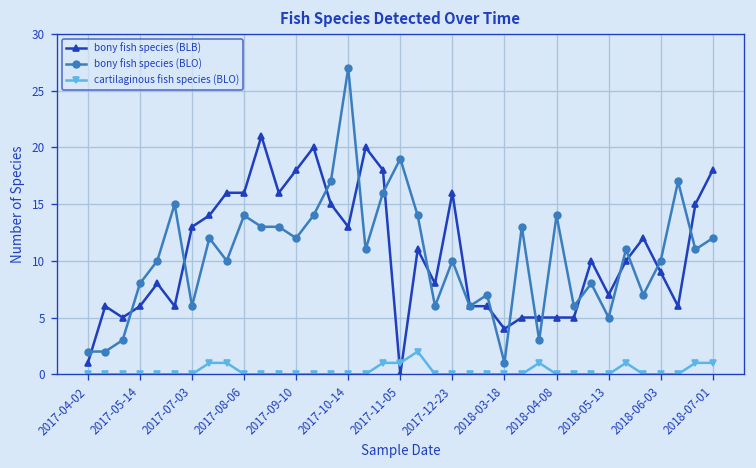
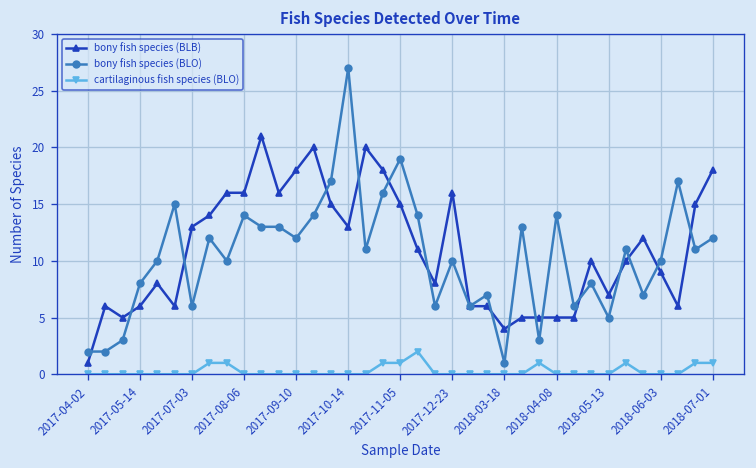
bony fish species (BLB), 2017-11-05: 0 -> 15
